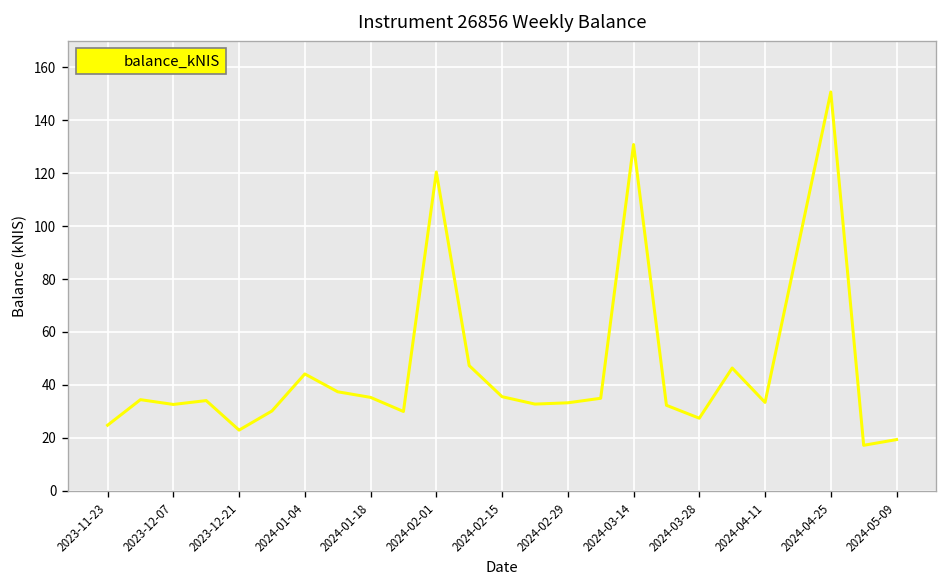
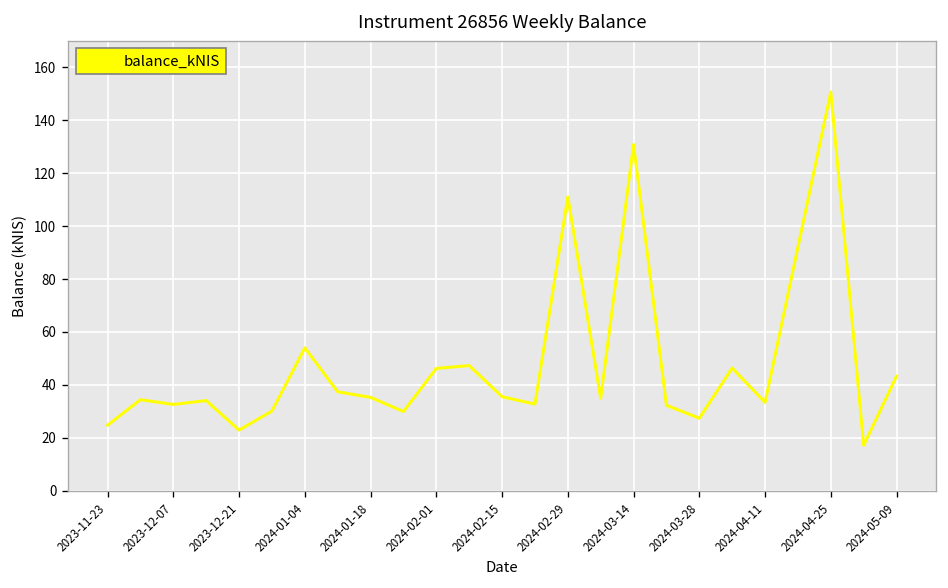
2024-01-04: 44 -> 54
2024-02-01: 120 -> 46
2024-02-29: 33 -> 111
2024-05-09: 19 -> 43
